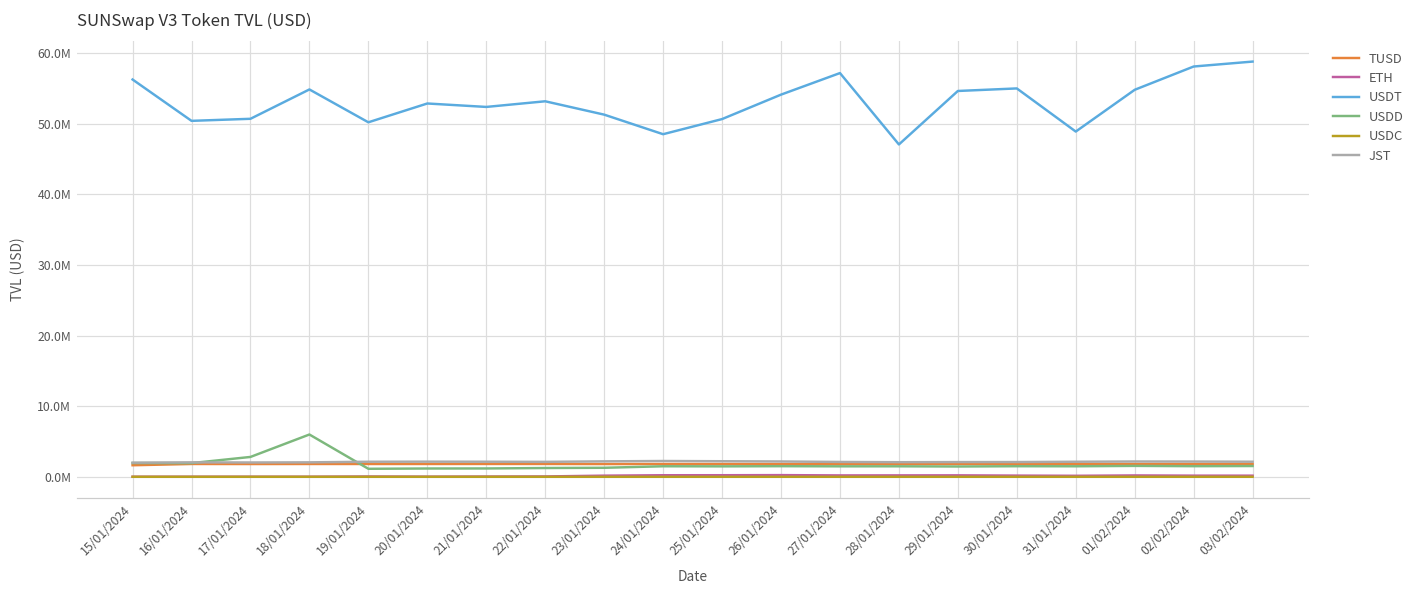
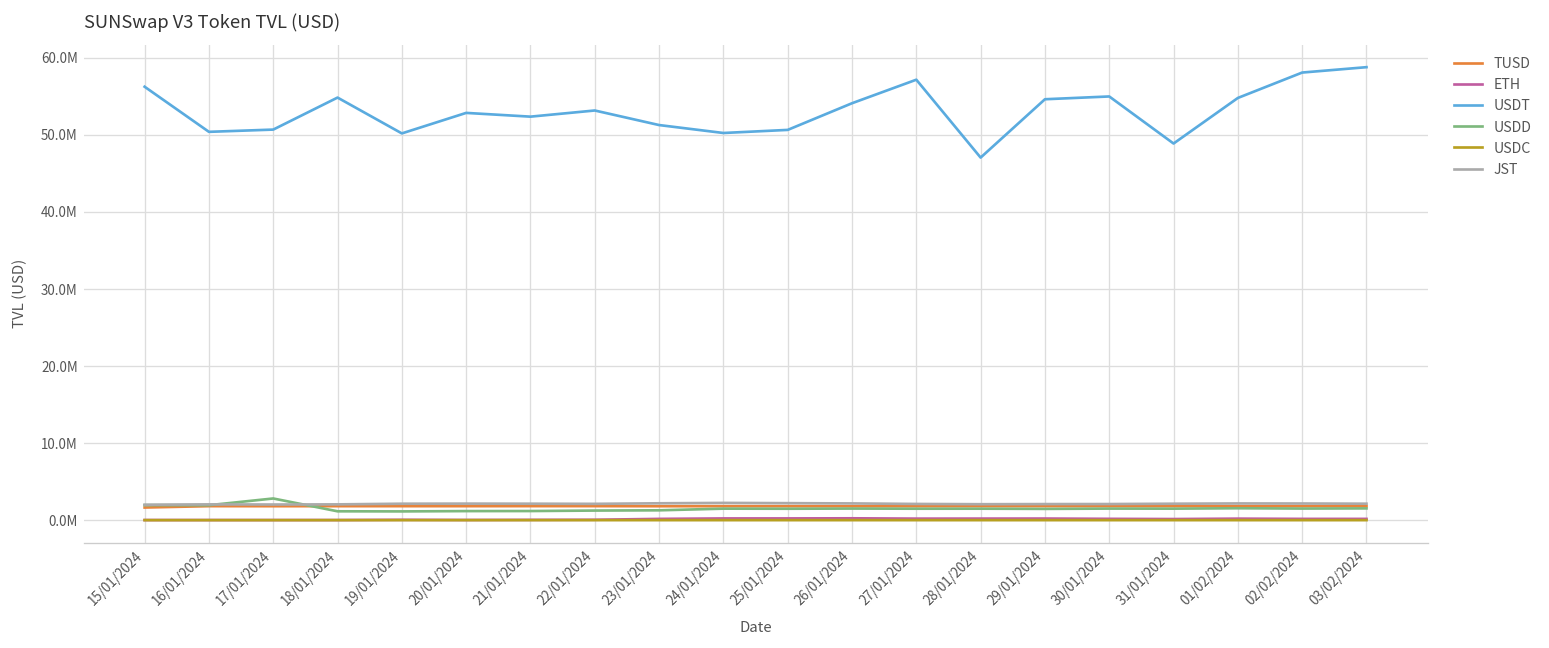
USDD, 18/01/2024: 6000000 -> 1000000
USDT, 24/01/2024: 49000000 -> 50000000
